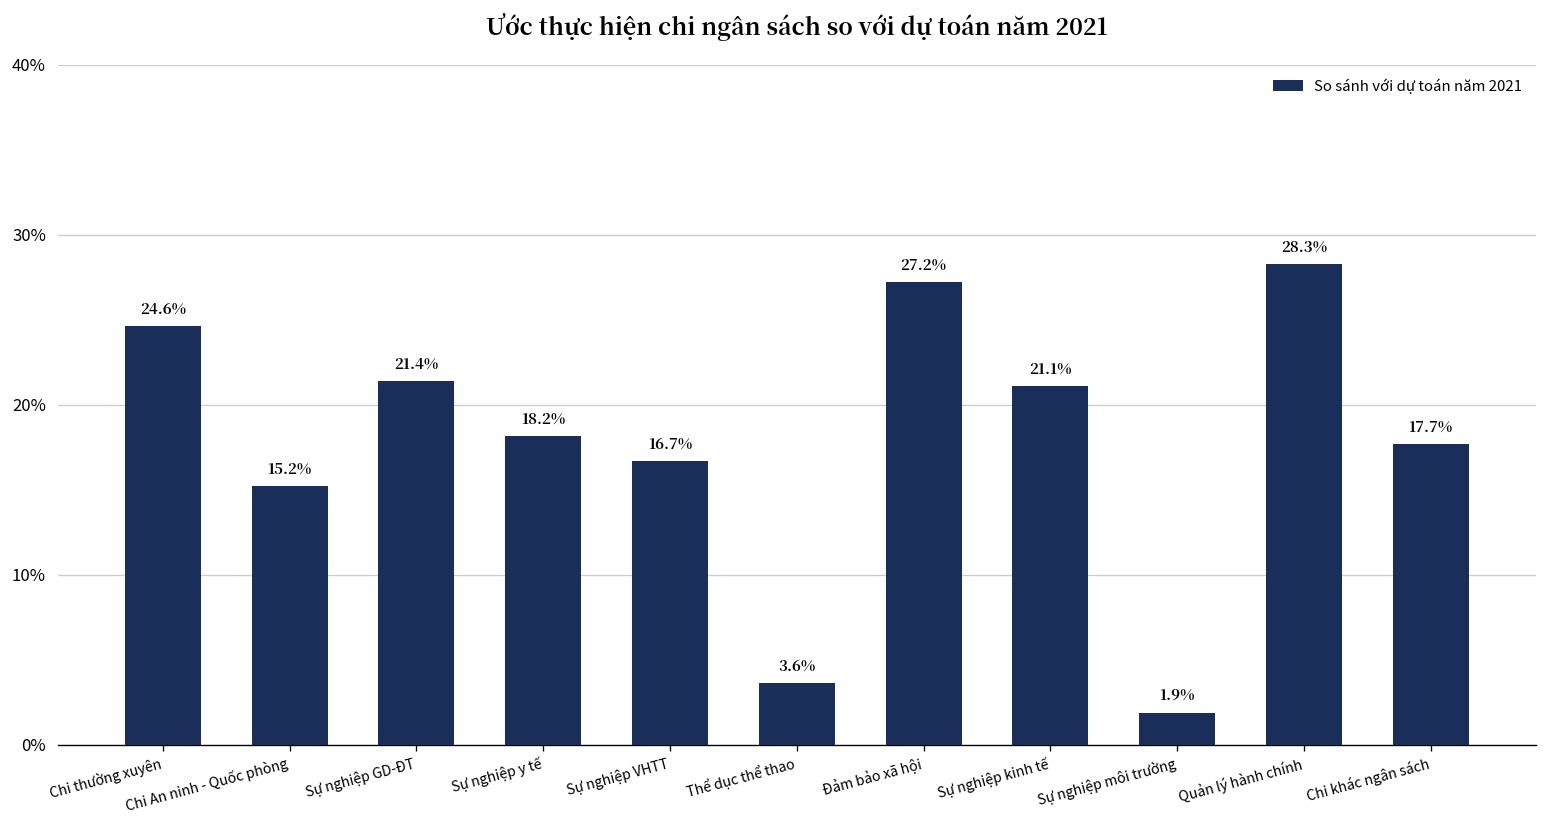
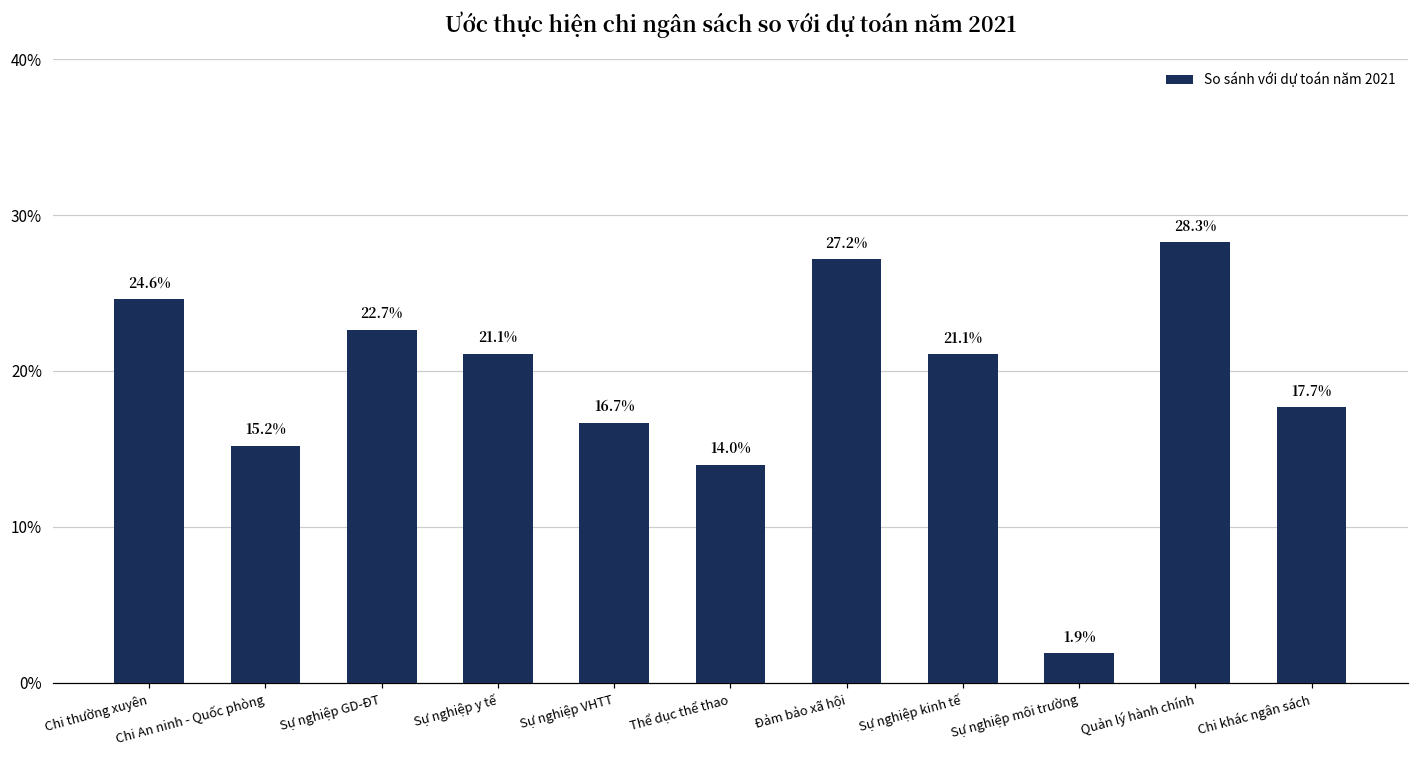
Sự nghiệp GD-ĐT: 21.4% -> 22.7%
Sự nghiệp y tế: 18.2% -> 21.1%
Thể dục thể thao: 3.6% -> 14.0%
